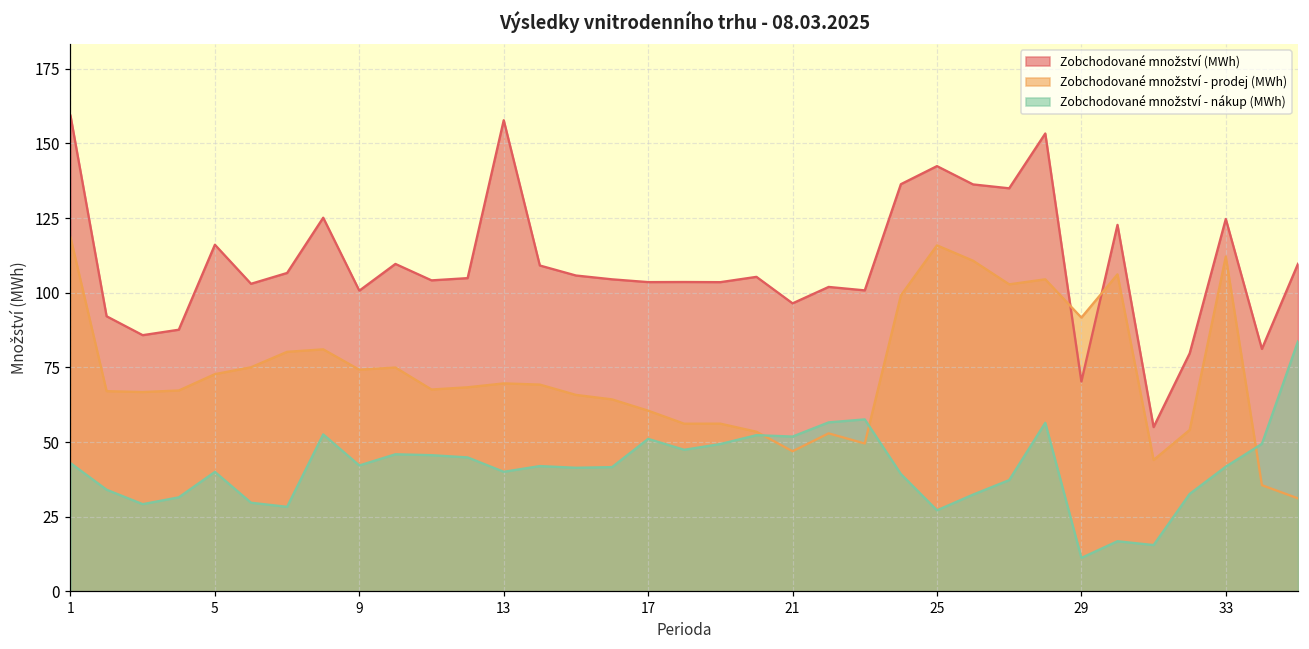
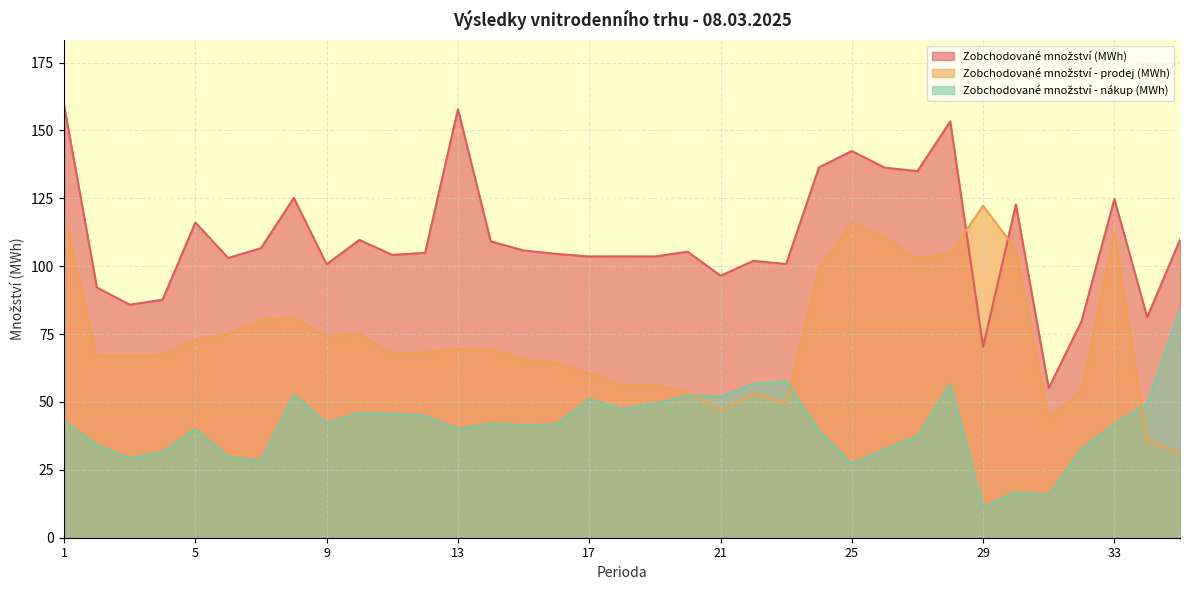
Zobchodované množství - prodej (MWh), 29: 92 -> 122
